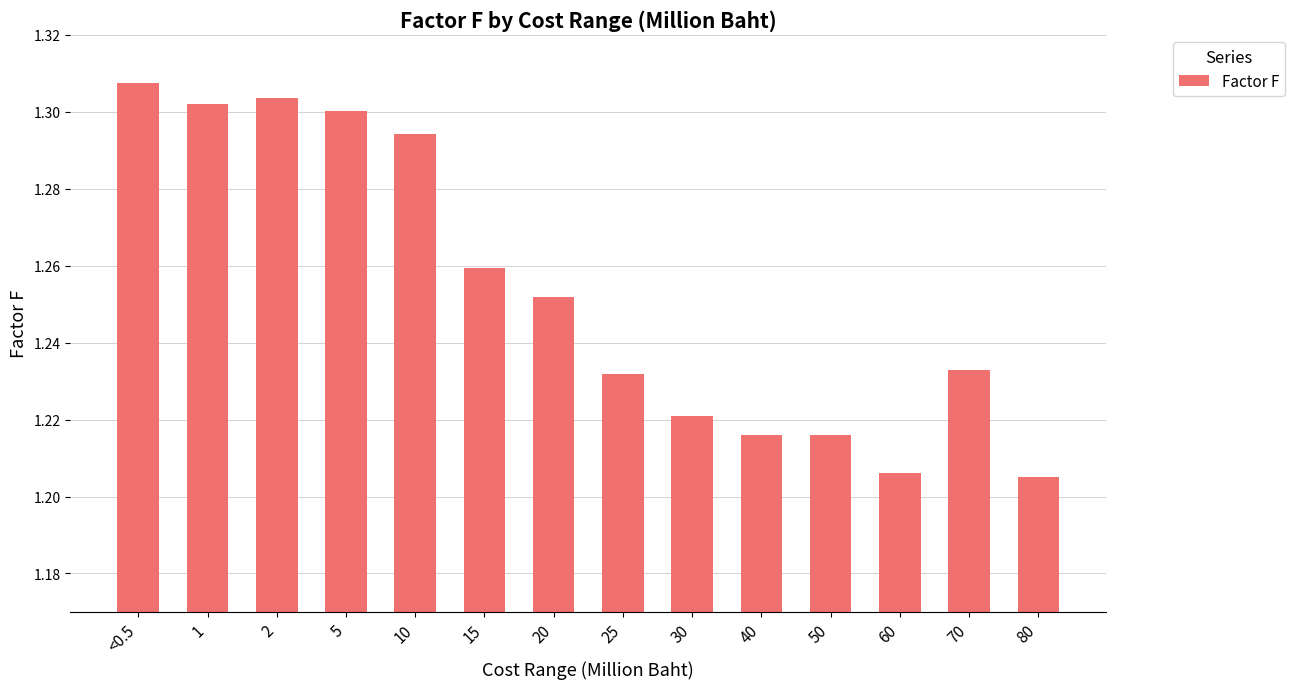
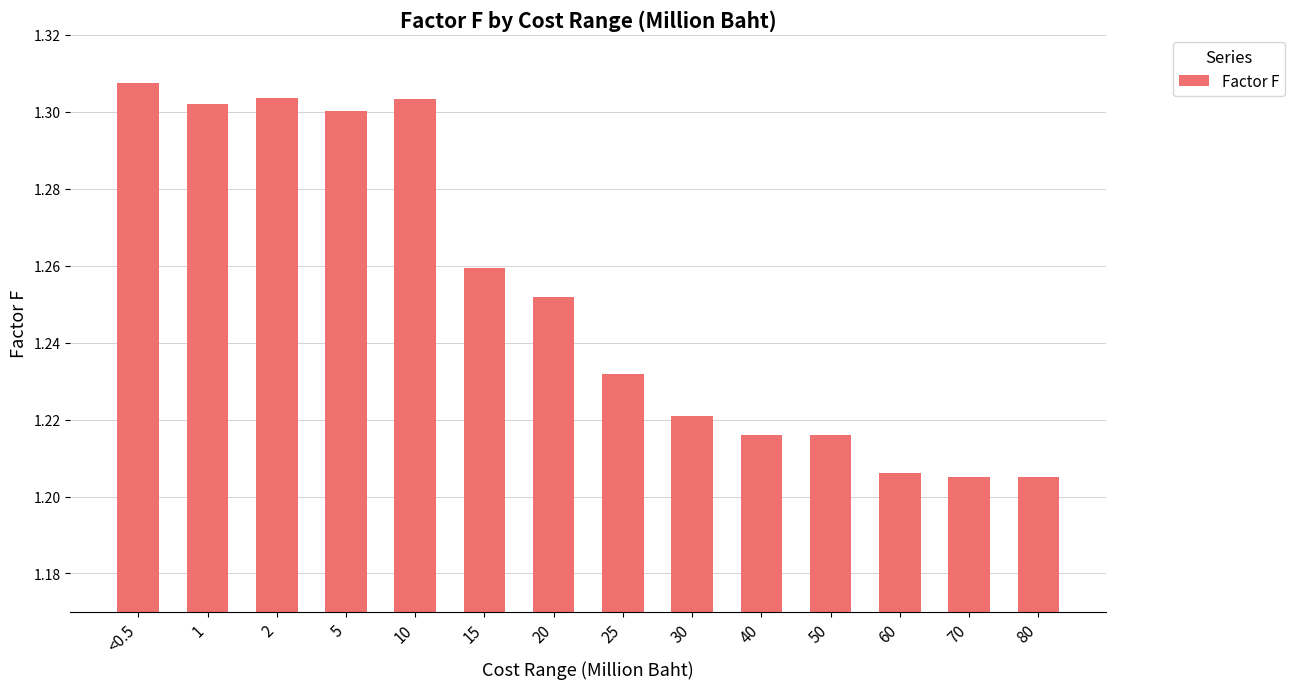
10: 1.294 -> 1.303
70: 1.233 -> 1.205
